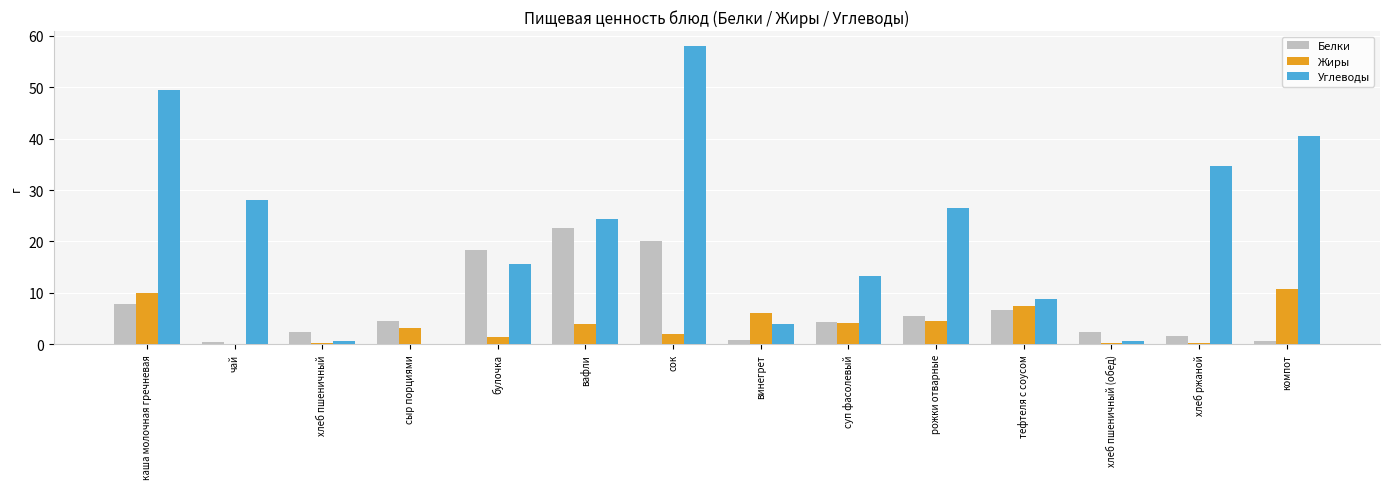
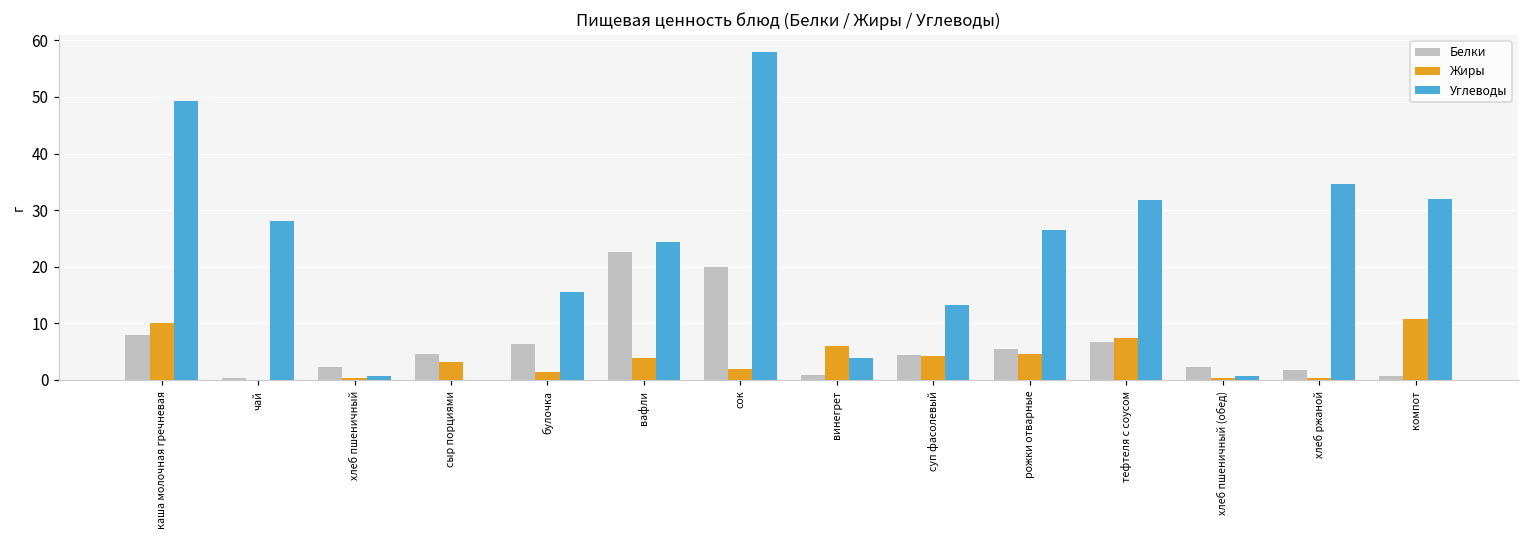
Белки, булочка: 18 -> 6
Углеводы, тефтеля с соусом: 9 -> 32
Углеводы, компот: 40 -> 32
